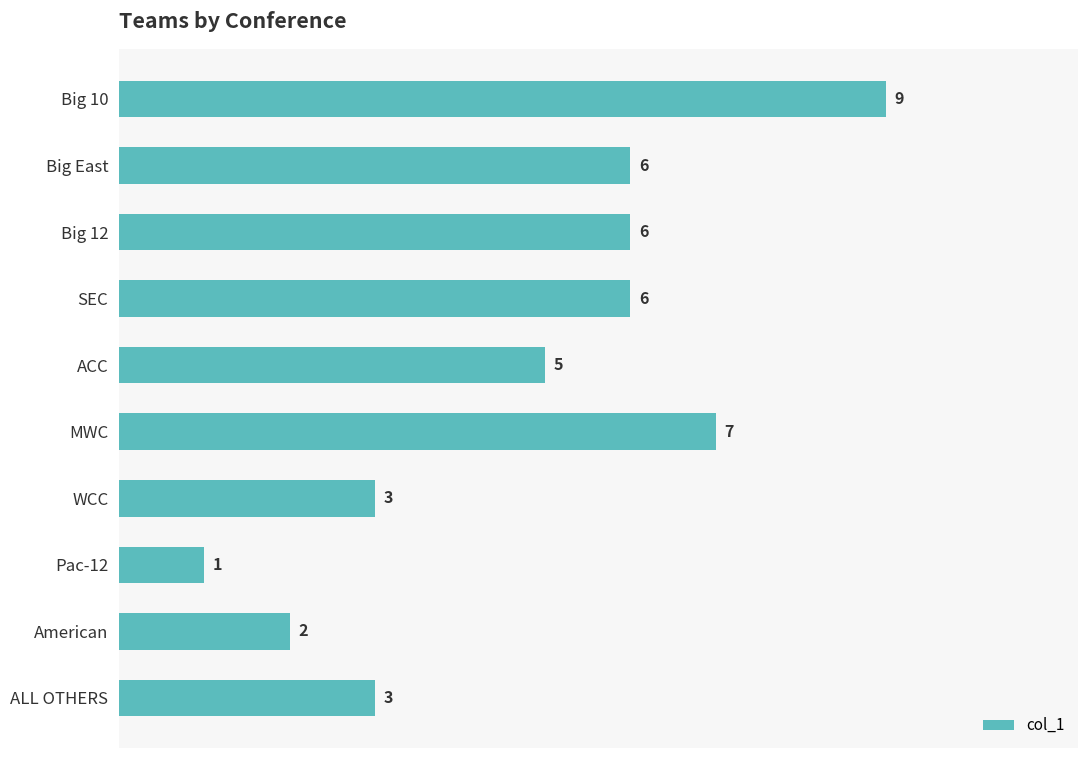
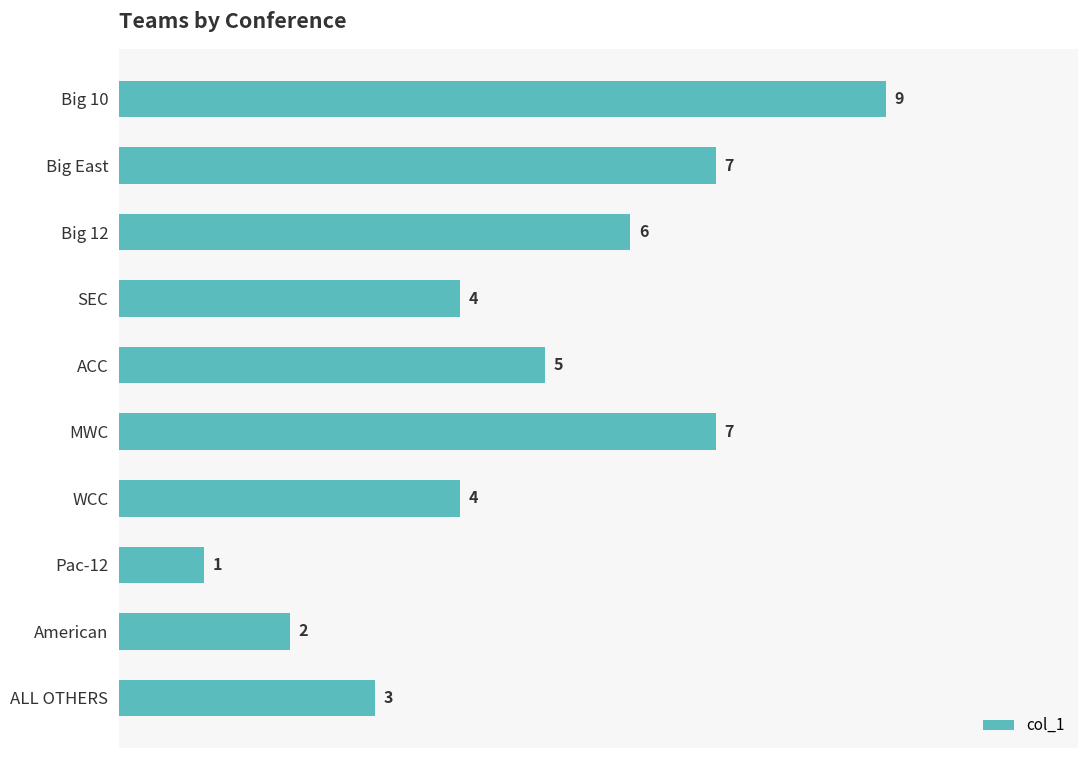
Big East: 6 -> 7
SEC: 6 -> 4
WCC: 3 -> 4
